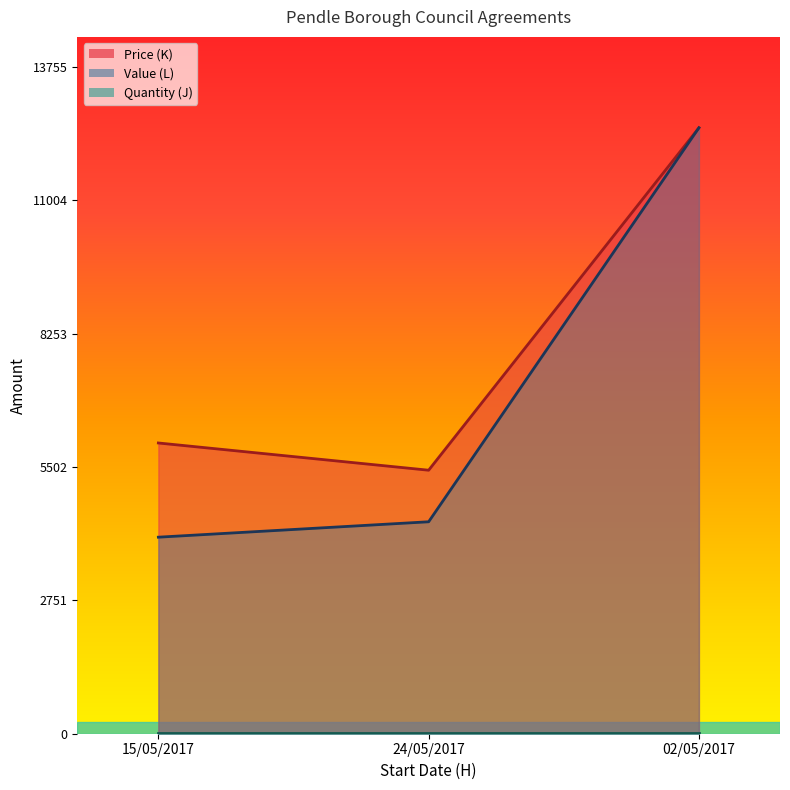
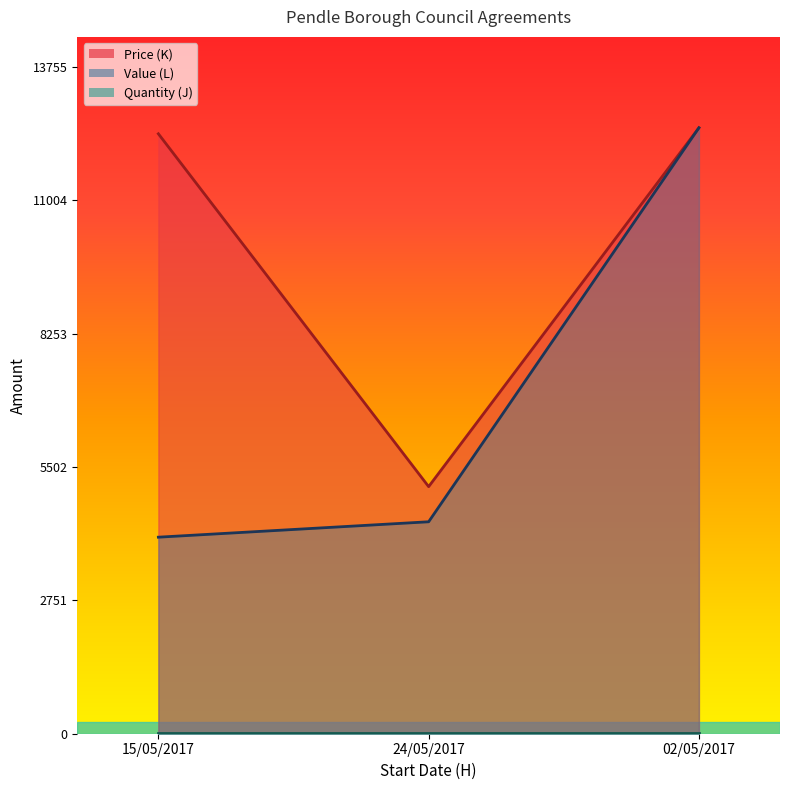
Price (K), 15/05/2017: 6000 -> 12400
Price (K), 24/05/2017: 5400 -> 5100
